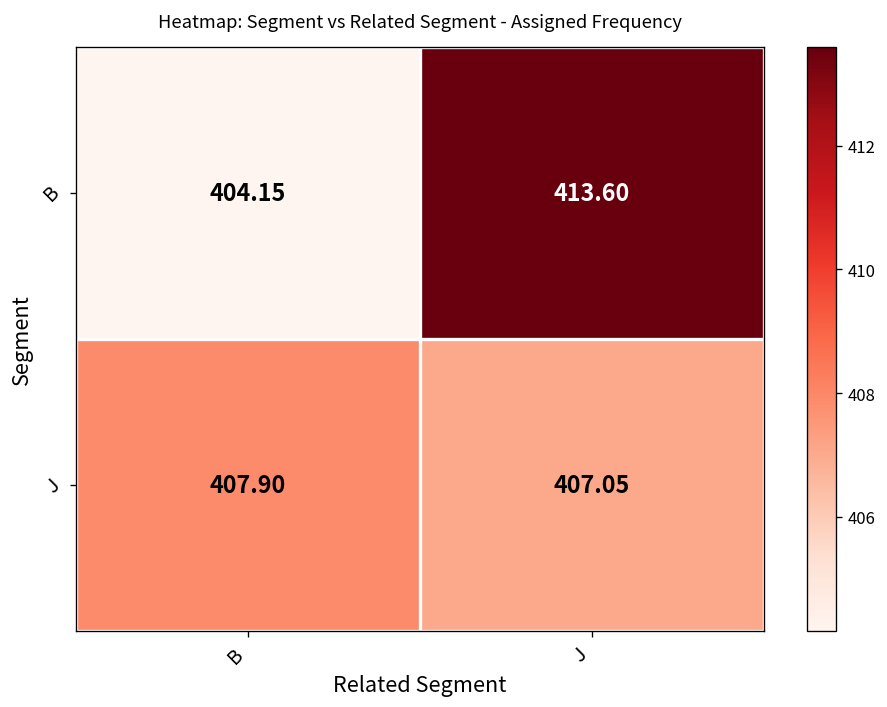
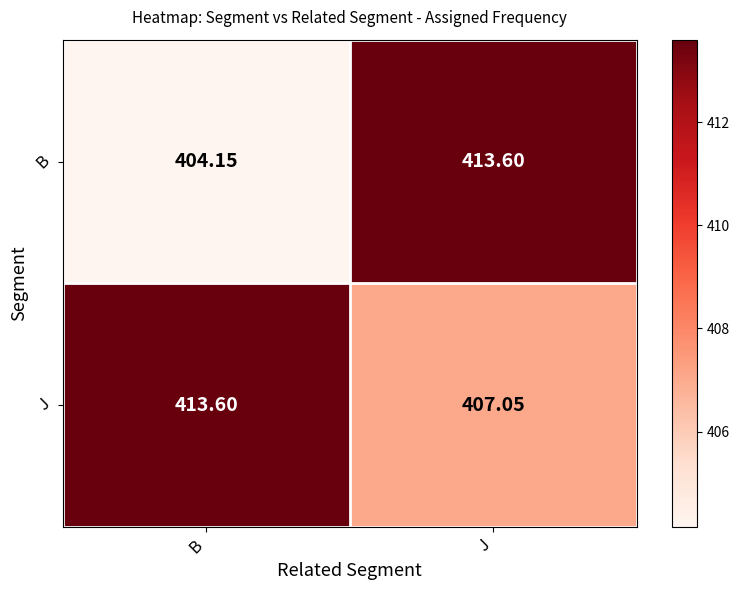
J, B: 407.90 -> 413.60
